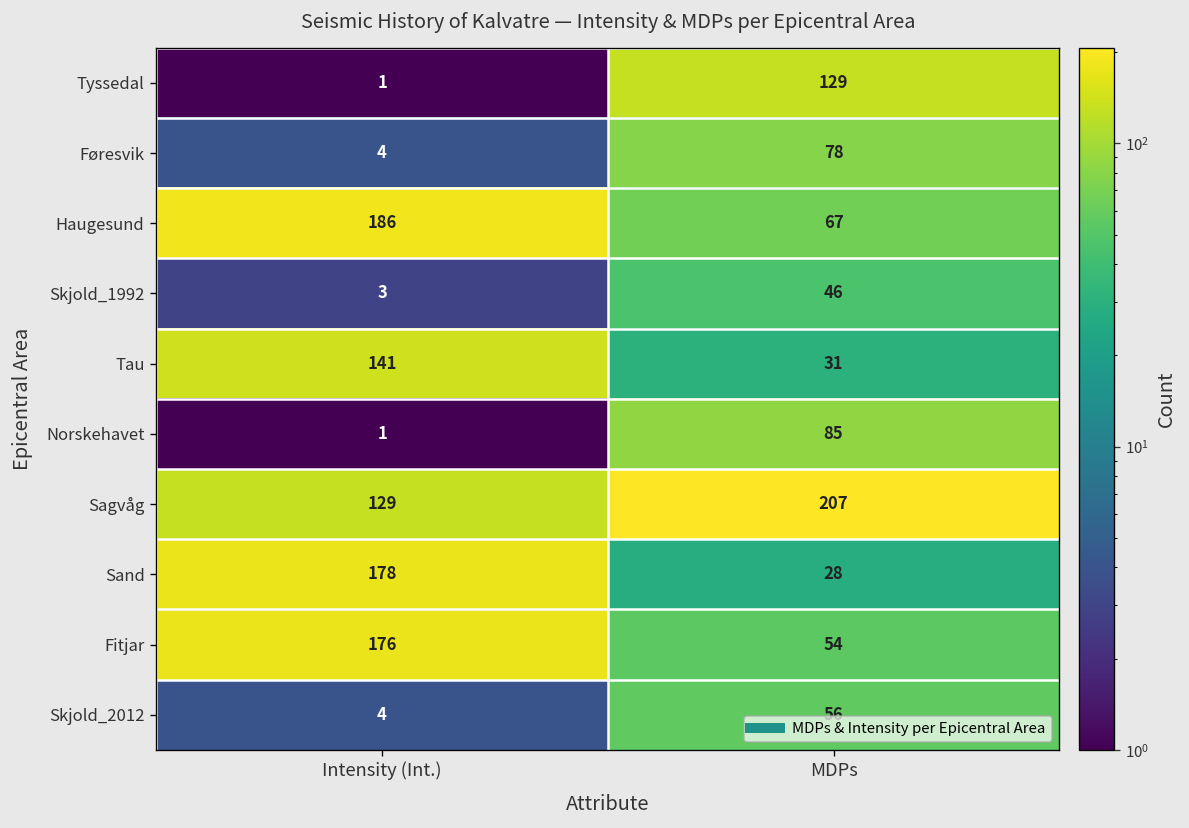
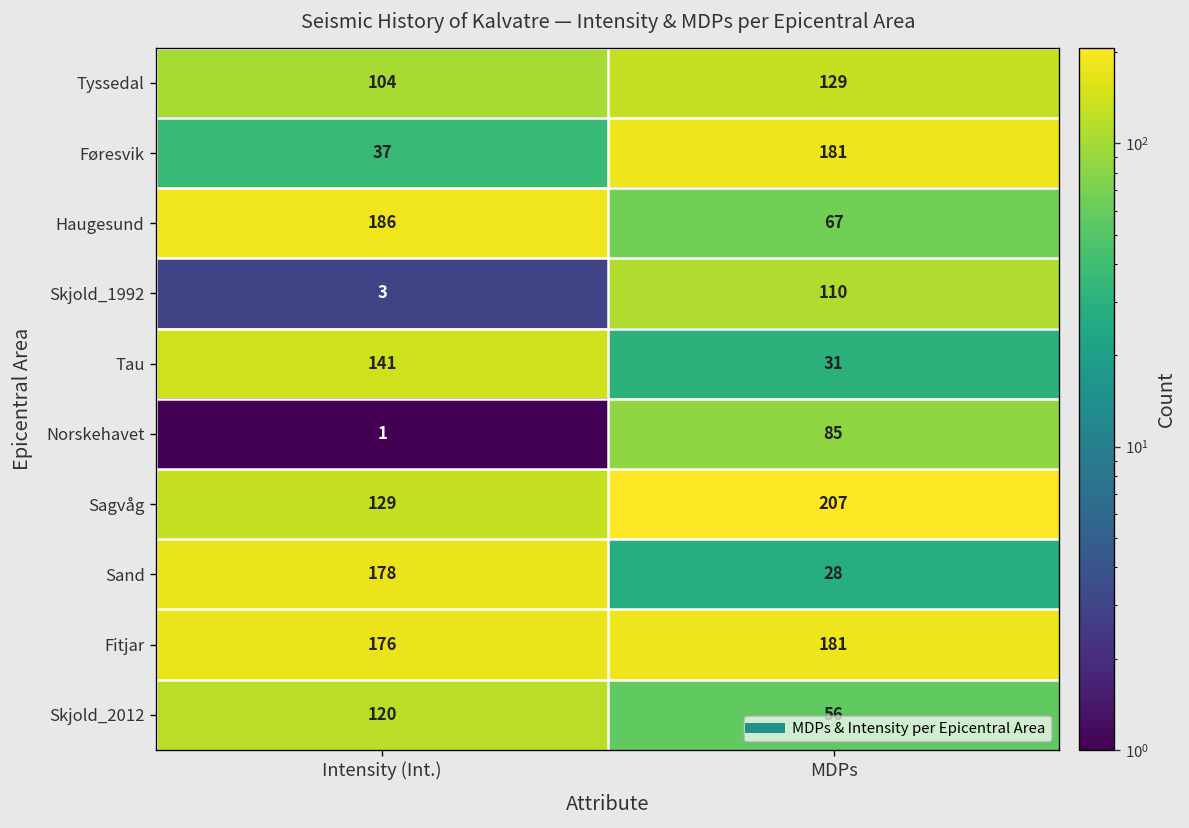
Tyssedal, Intensity (Int.): 1 -> 104
Føresvik, Intensity (Int.): 4 -> 37
Føresvik, MDPs: 78 -> 181
Skjold_1992, MDPs: 46 -> 110
Fitjar, MDPs: 54 -> 181
Skjold_2012, Intensity (Int.): 4 -> 120
